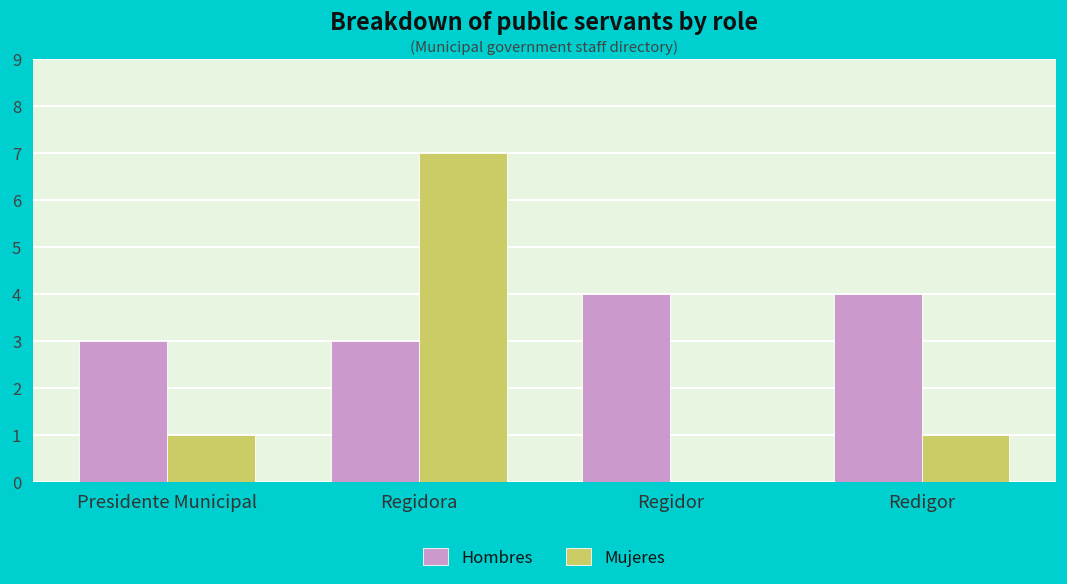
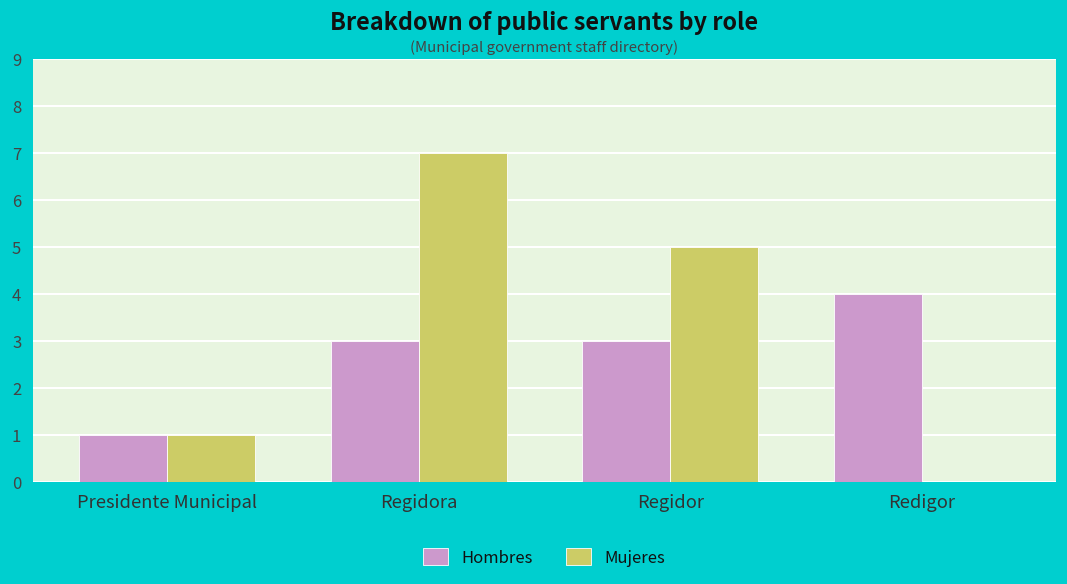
Hombres, Presidente Municipal: 3 -> 1
Hombres, Regidor: 4 -> 3
Mujeres, Regidor: 0 -> 5
Mujeres, Redigor: 1 -> 0
